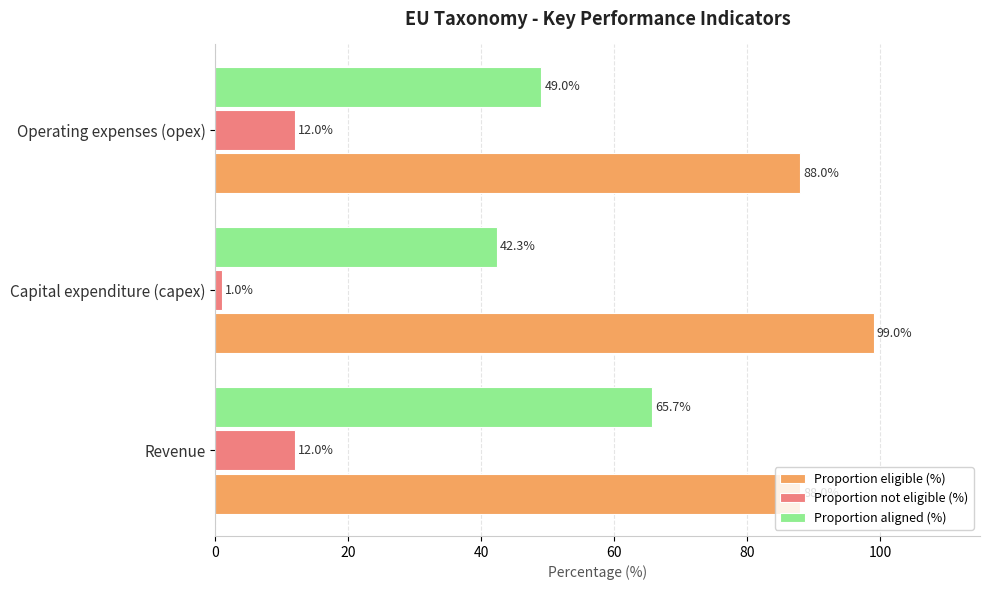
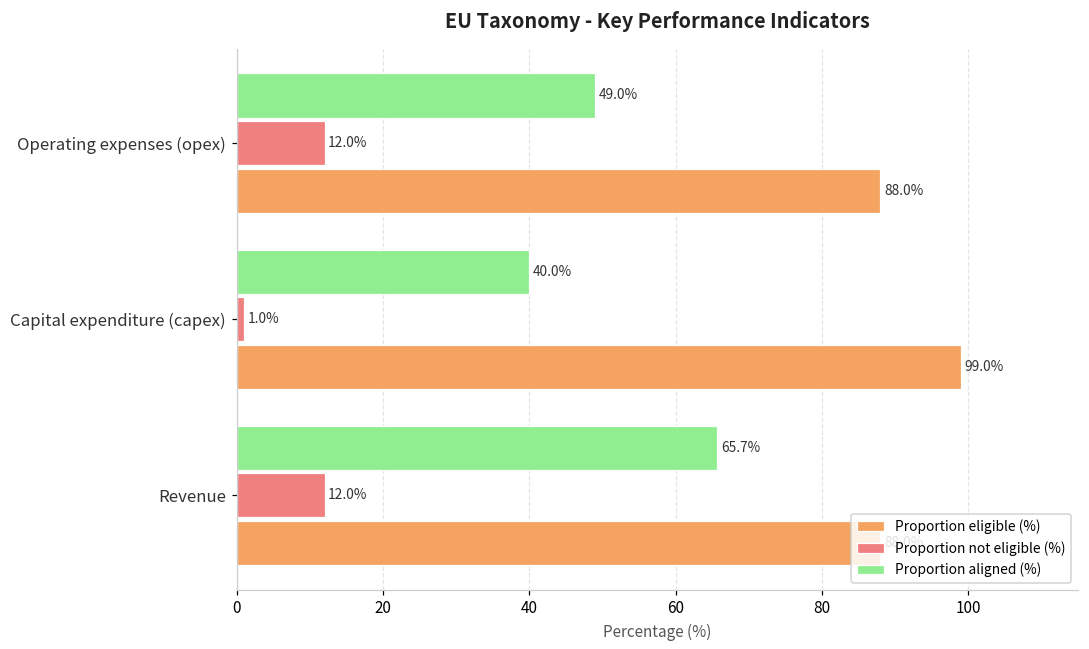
Proportion aligned (%), Capital expenditure (capex): 42.3% -> 40.0%
